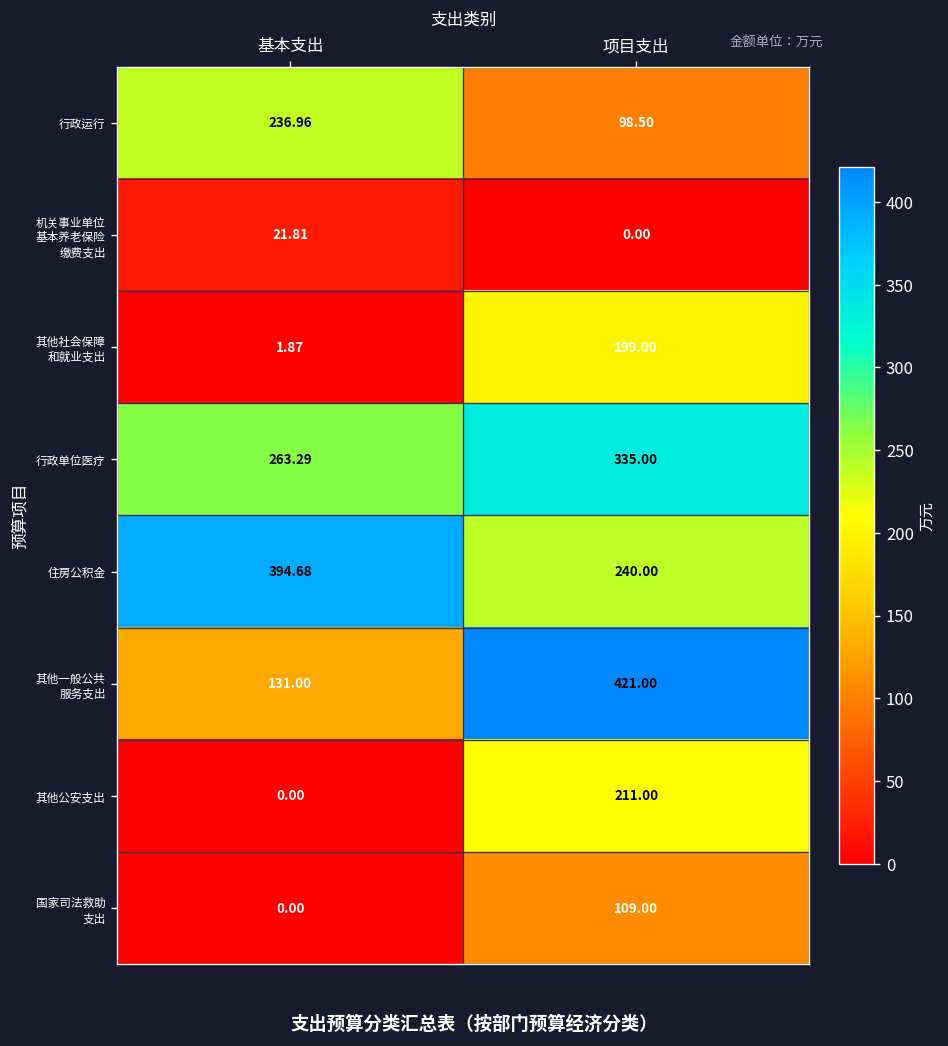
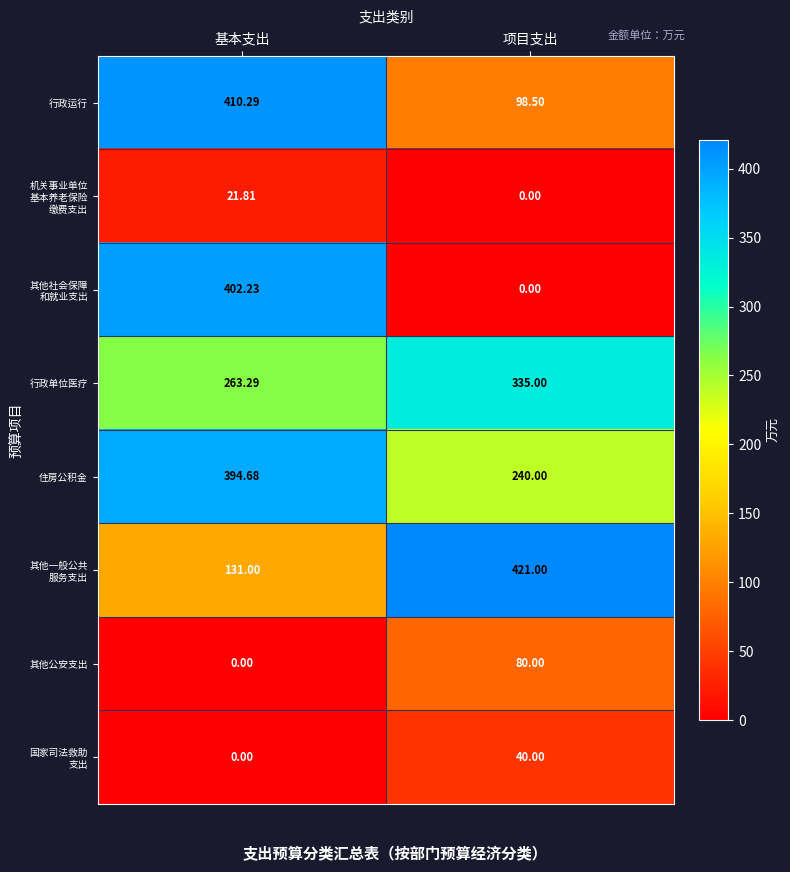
行政运行, 基本支出: 236.96 -> 410.29
其他社会保障 和就业支出, 基本支出: 1.87 -> 402.23
其他社会保障 和就业支出, 项目支出: 199.00 -> 0.00
其他公安支出, 项目支出: 211.00 -> 80.00
国家司法救助 支出, 项目支出: 109.00 -> 40.00
